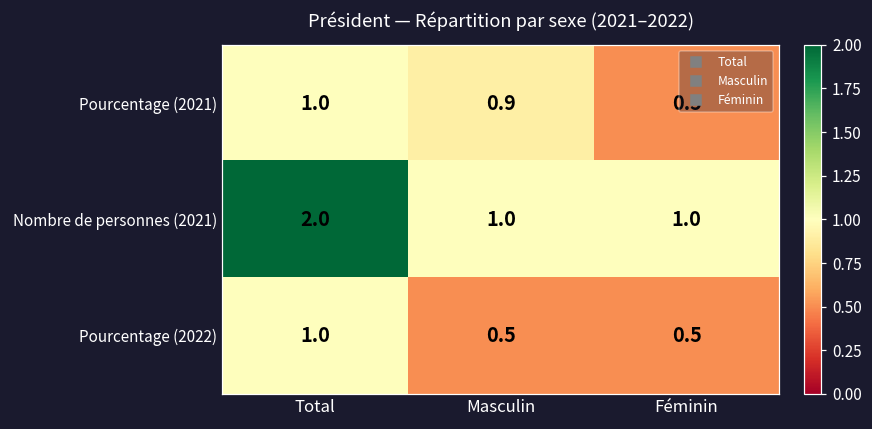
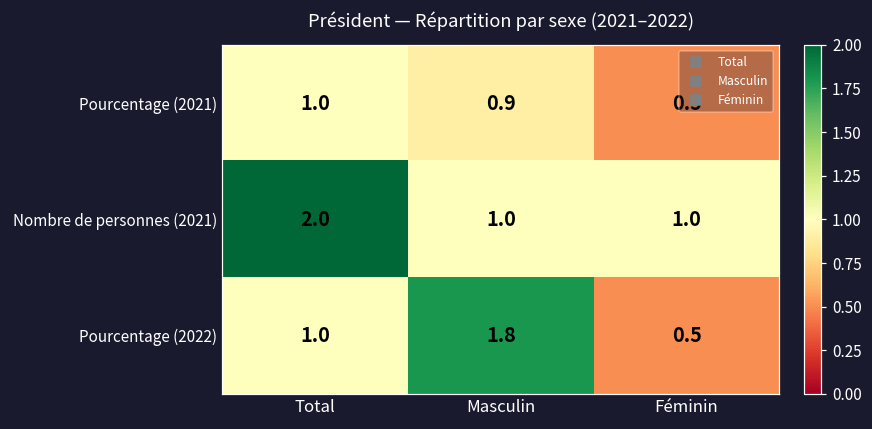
Pourcentage (2022), Masculin: 0.5 -> 1.8
